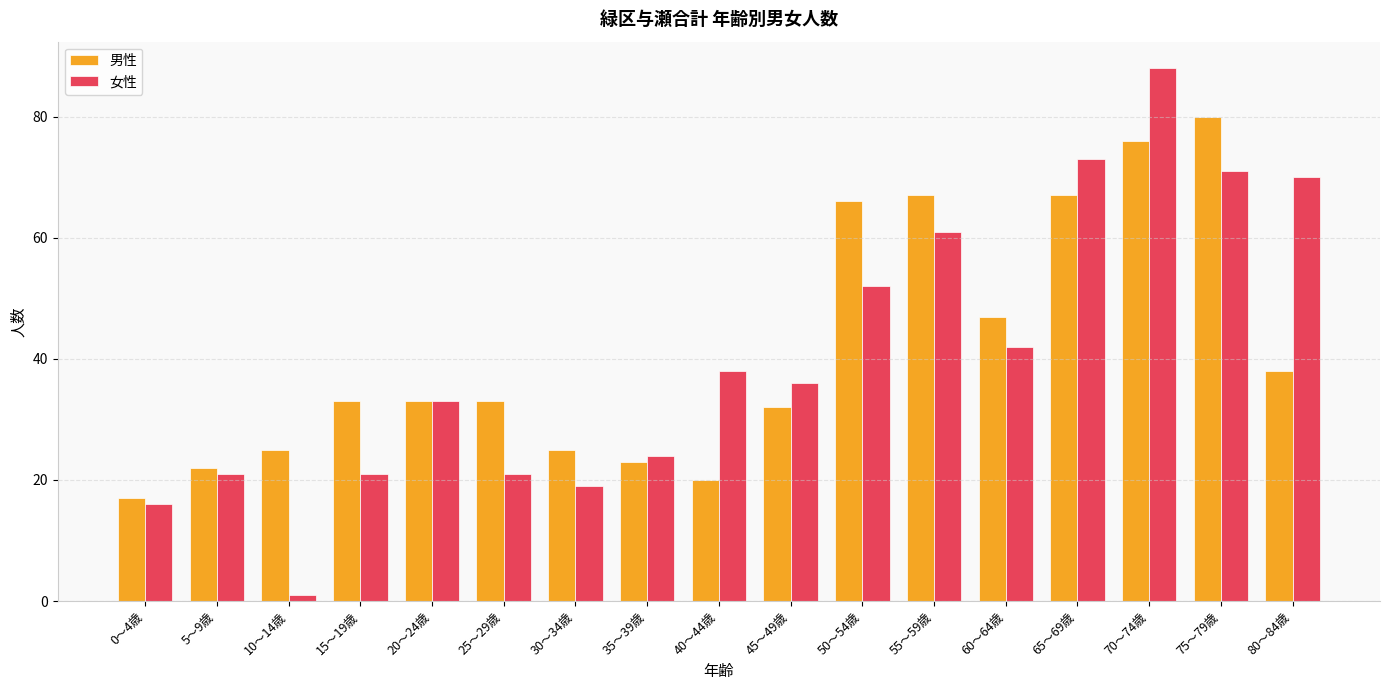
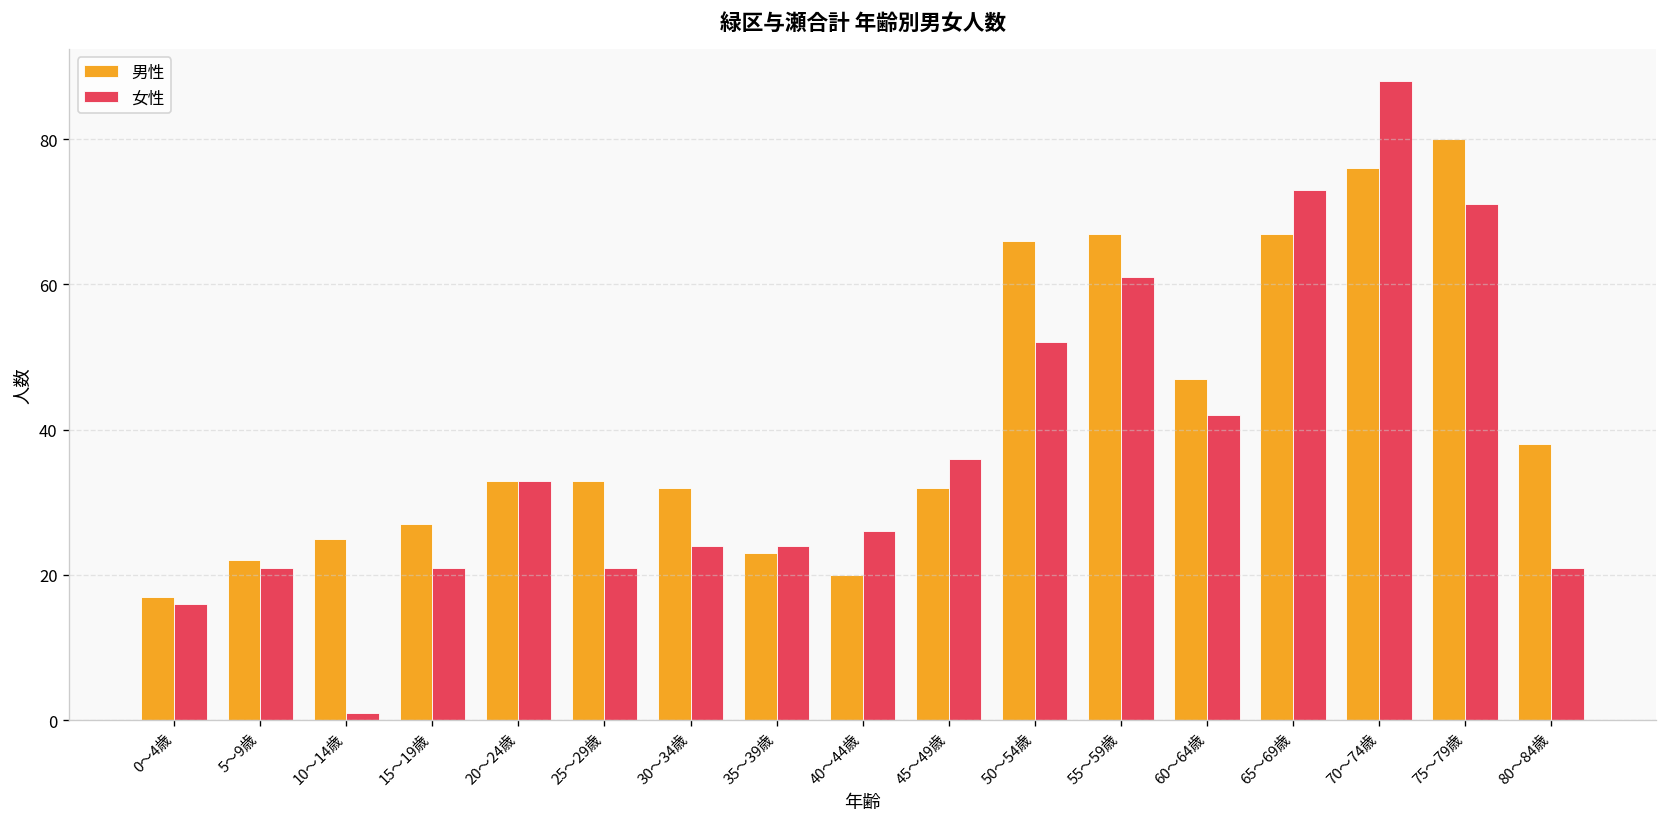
男性, 15～19歳: 33 -> 27
男性, 30～34歳: 25 -> 32
女性, 30～34歳: 19 -> 24
女性, 40～44歳: 38 -> 26
女性, 80～84歳: 70 -> 21
